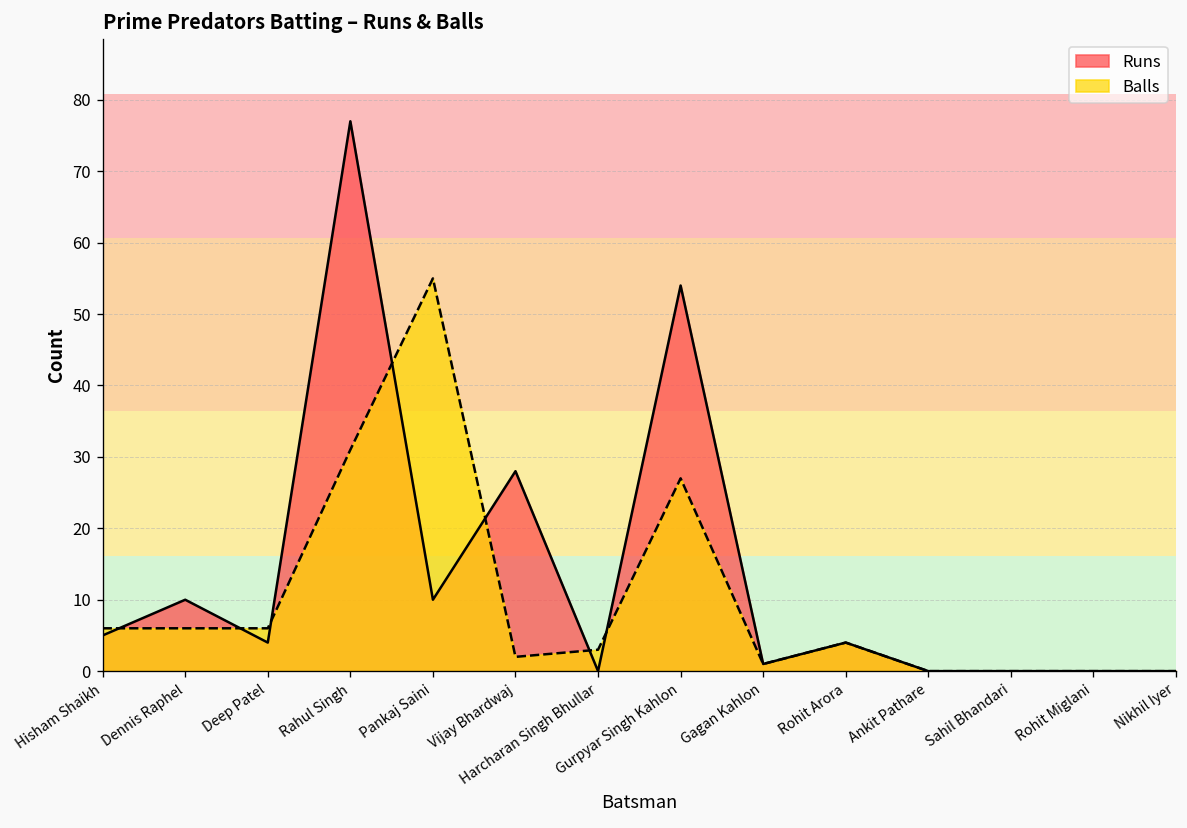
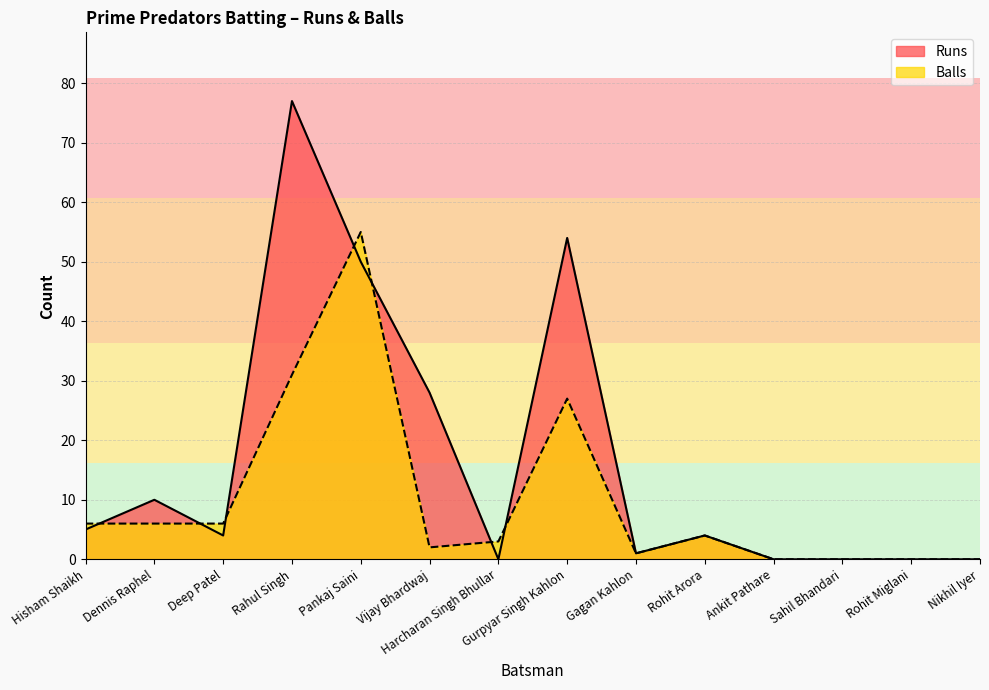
Runs, Pankaj Saini: 10 -> 50
